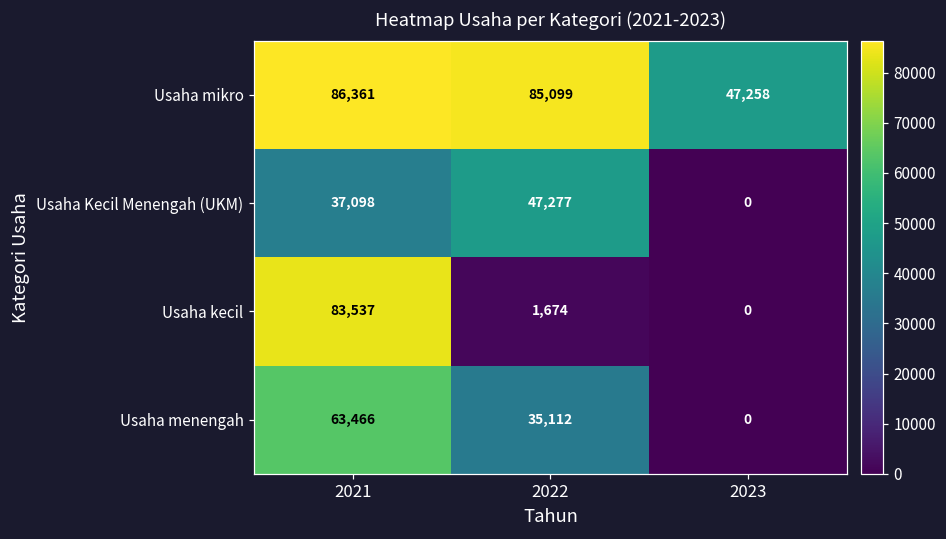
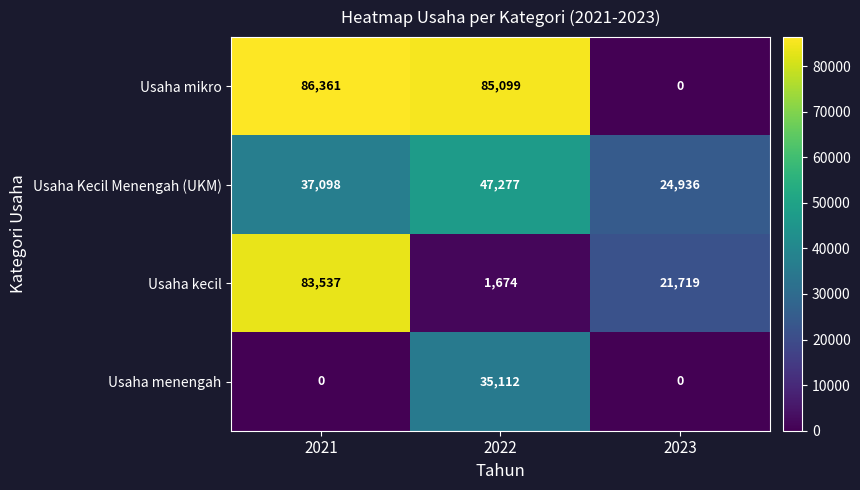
Usaha mikro, 2023: 47,258 -> 0
Usaha Kecil Menengah (UKM), 2023: 0 -> 24,936
Usaha kecil, 2023: 0 -> 21,719
Usaha menengah, 2021: 63,466 -> 0
